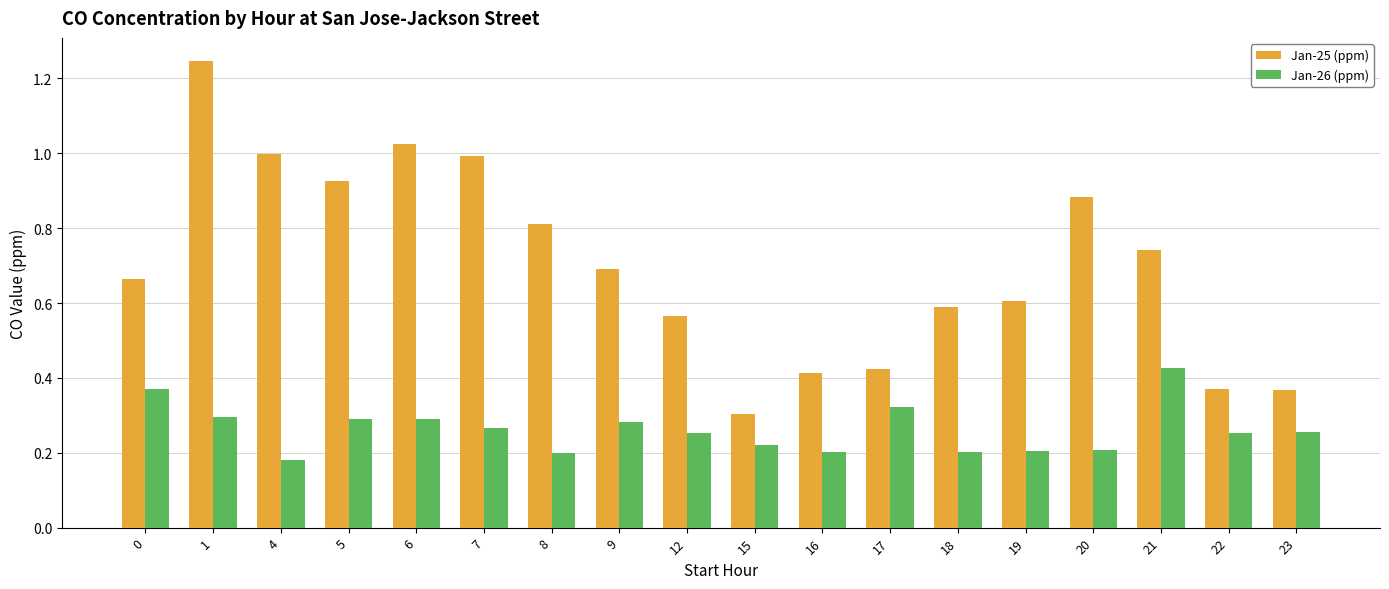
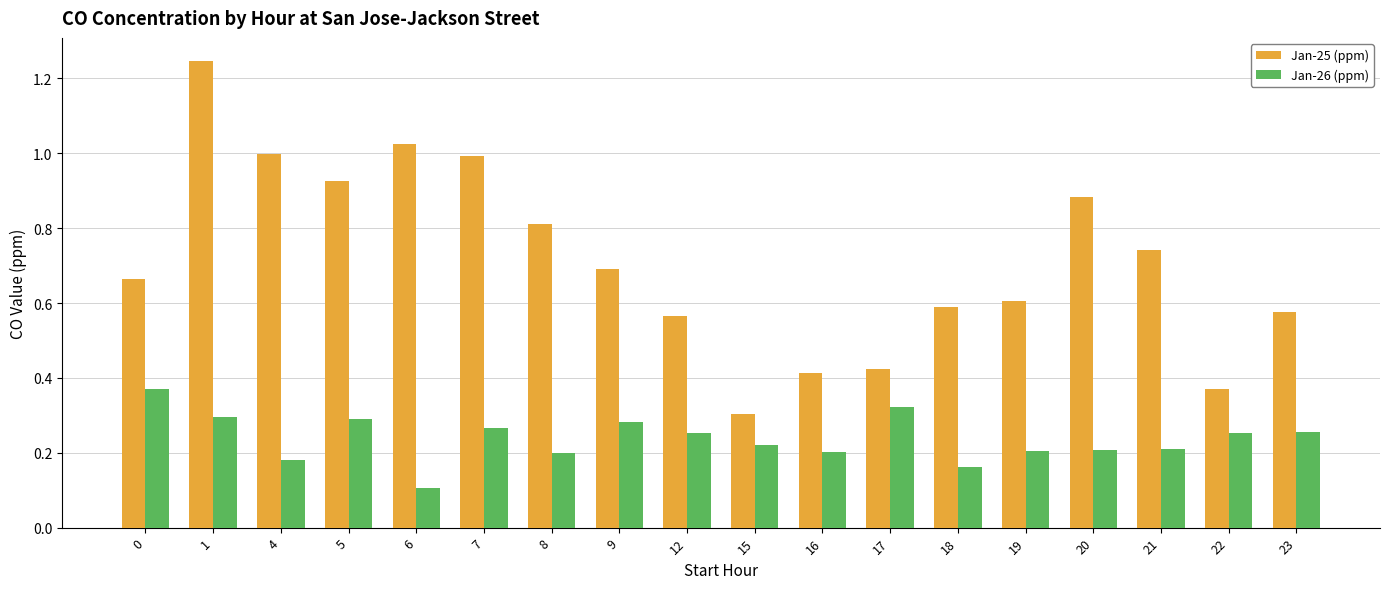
Jan-26 (ppm), 6: 0.29 -> 0.11
Jan-26 (ppm), 18: 0.20 -> 0.16
Jan-26 (ppm), 21: 0.43 -> 0.21
Jan-25 (ppm), 23: 0.37 -> 0.58
